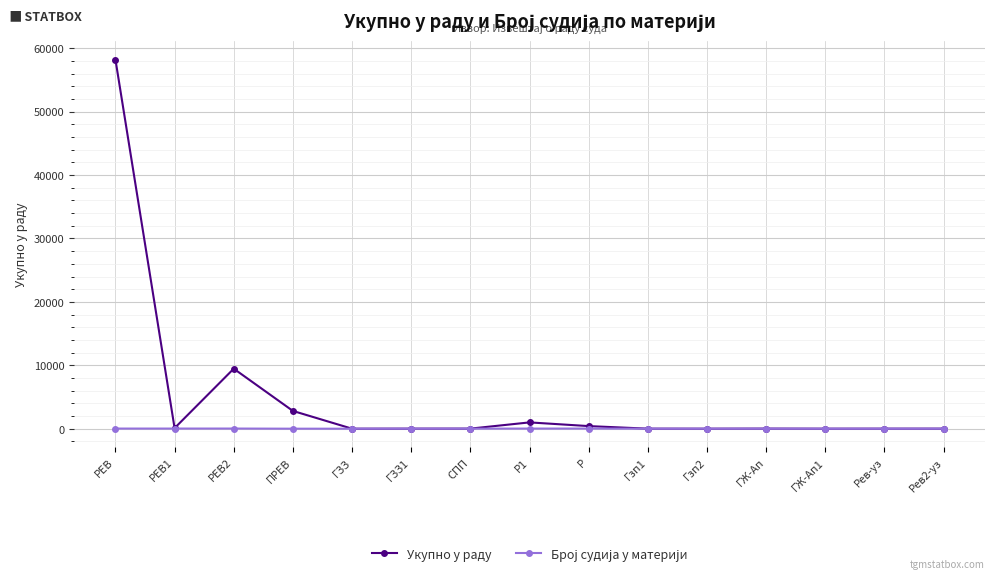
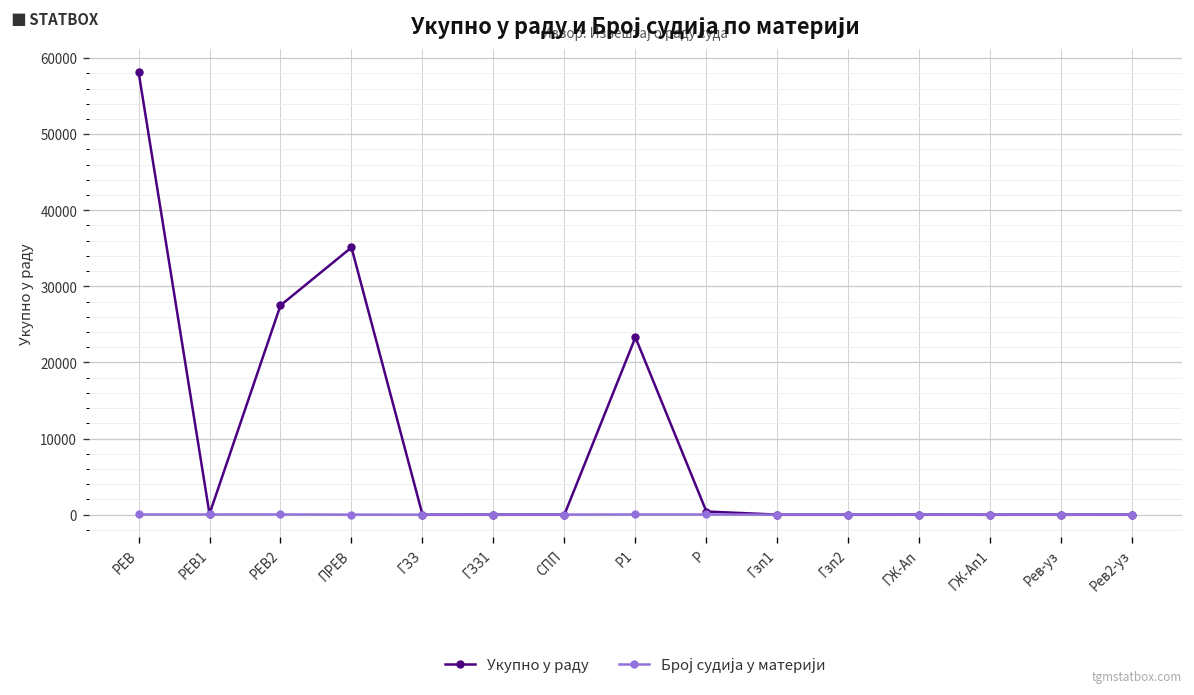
Укупно у раду, РЕВ2: 9000 -> 28000
Укупно у раду, ПРЕВ: 3000 -> 35000
Укупно у раду, Р1: 1000 -> 23000
